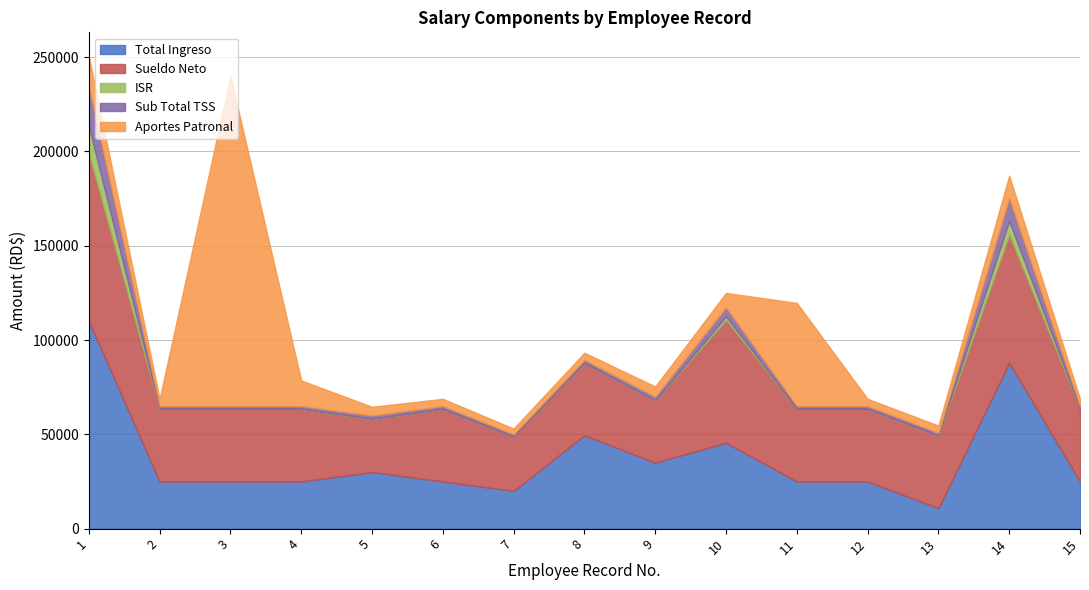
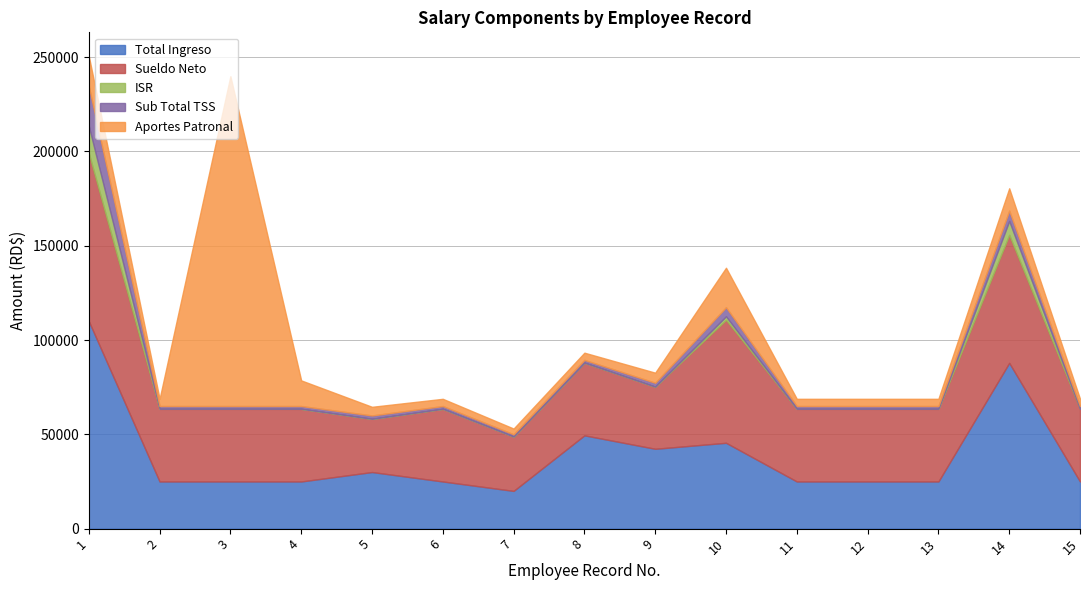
Total Ingreso, 9: 35000 -> 42000
Aportes Patronal, 10: 8000 -> 21000
Aportes Patronal, 11: 55000 -> 4000
Total Ingreso, 13: 11000 -> 25000
Sub Total TSS, 14: 12000 -> 5000
